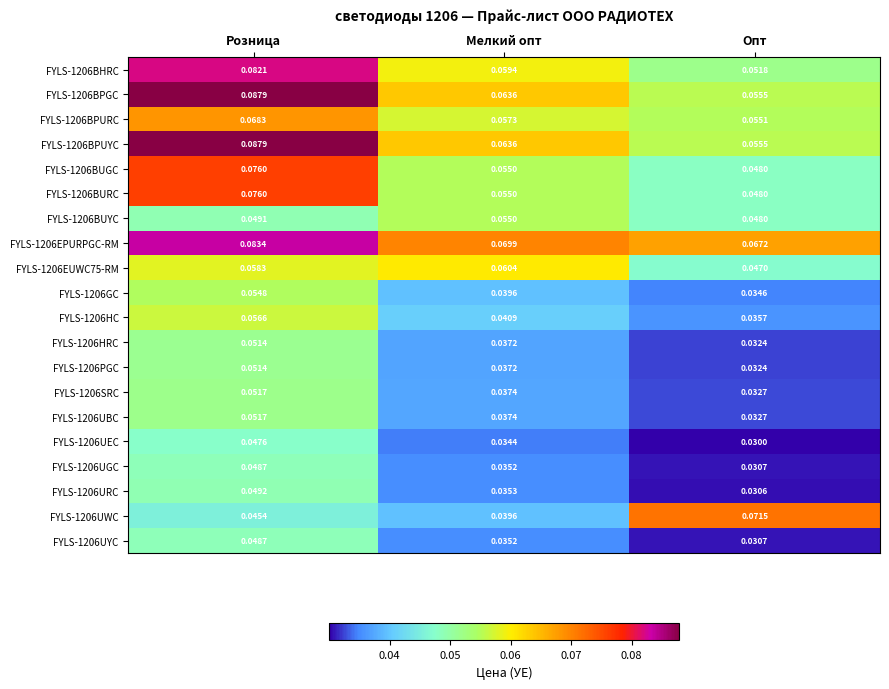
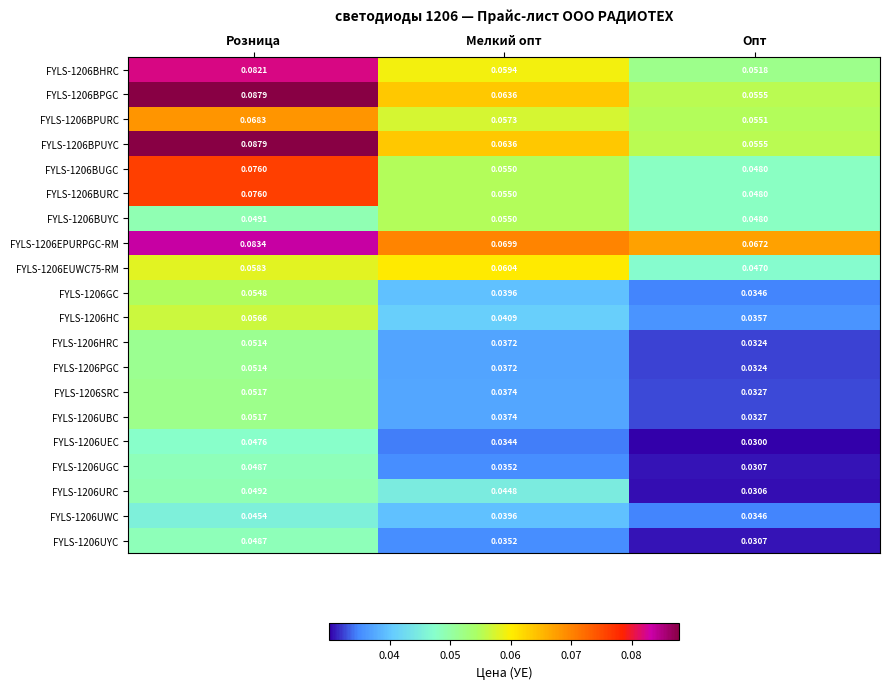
FYLS-1206URC, Мелкий опт: 0.0353 -> 0.0448
FYLS-1206UWC, Опт: 0.0715 -> 0.0346
